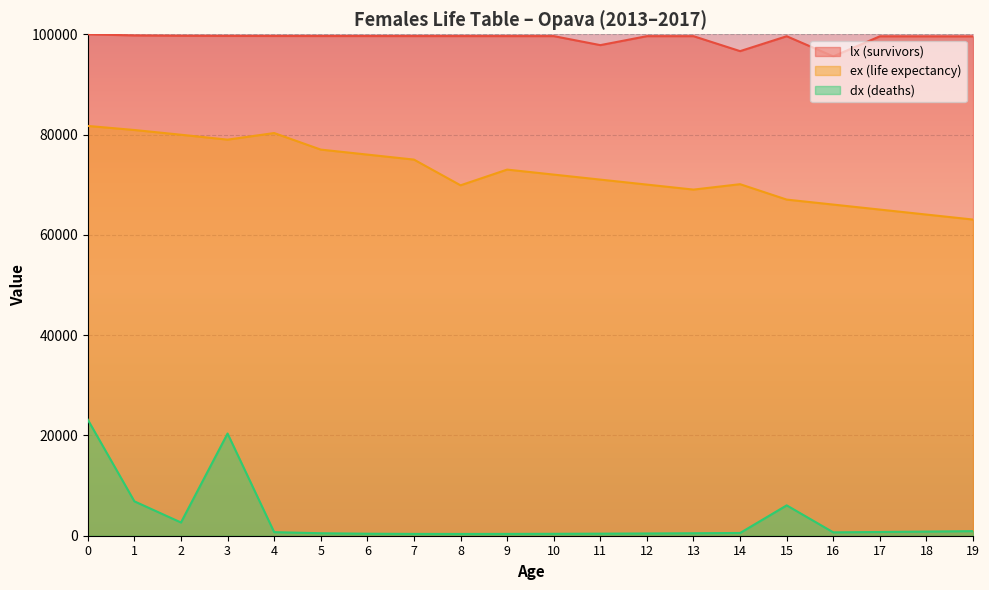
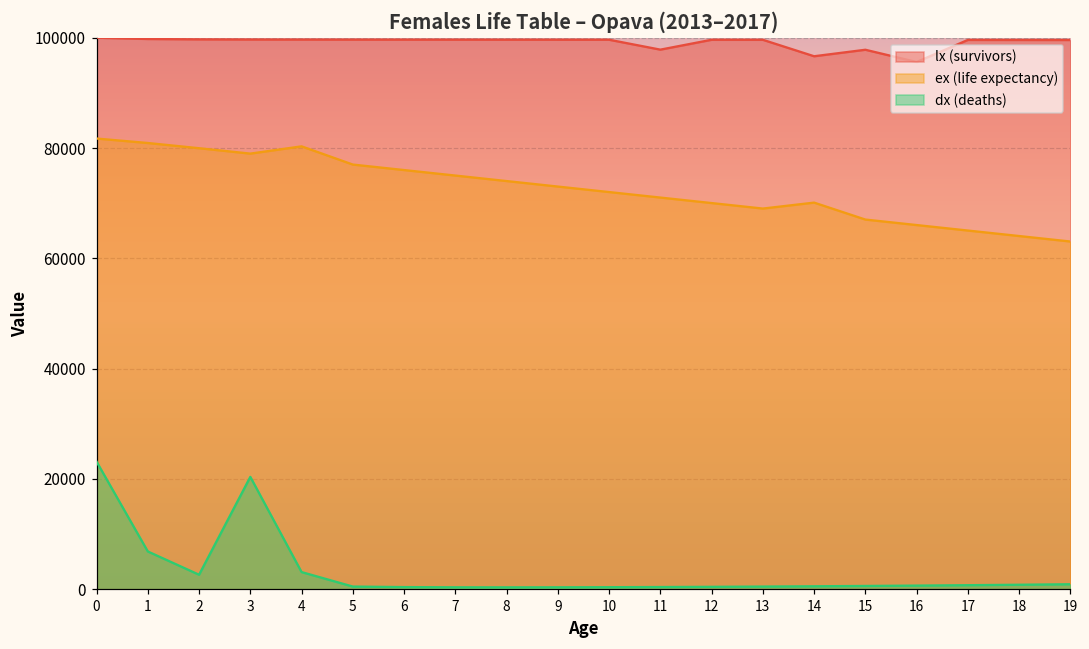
dx (deaths), 4: 1000 -> 3000
ex (life expectancy), 8: 70000 -> 74000
lx (survivors), 15: 100000 -> 98000
dx (deaths), 15: 6000 -> 1000
